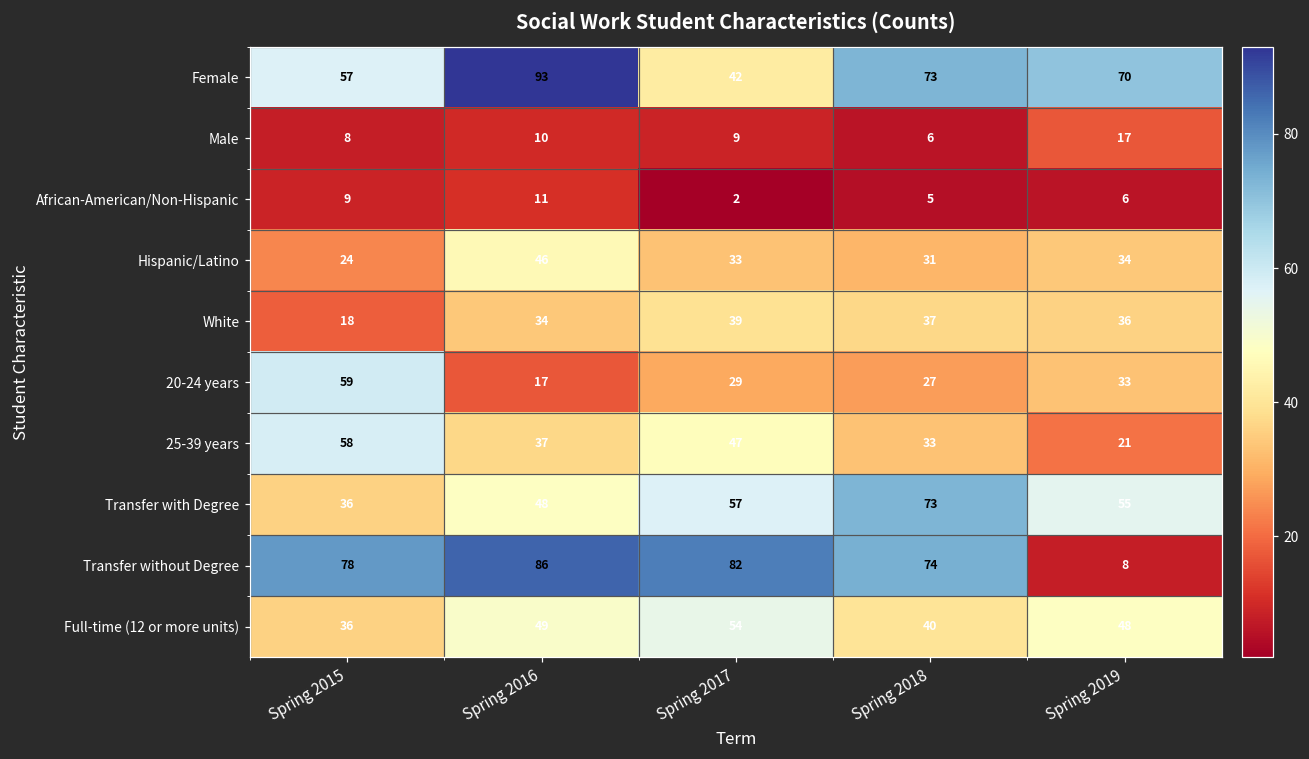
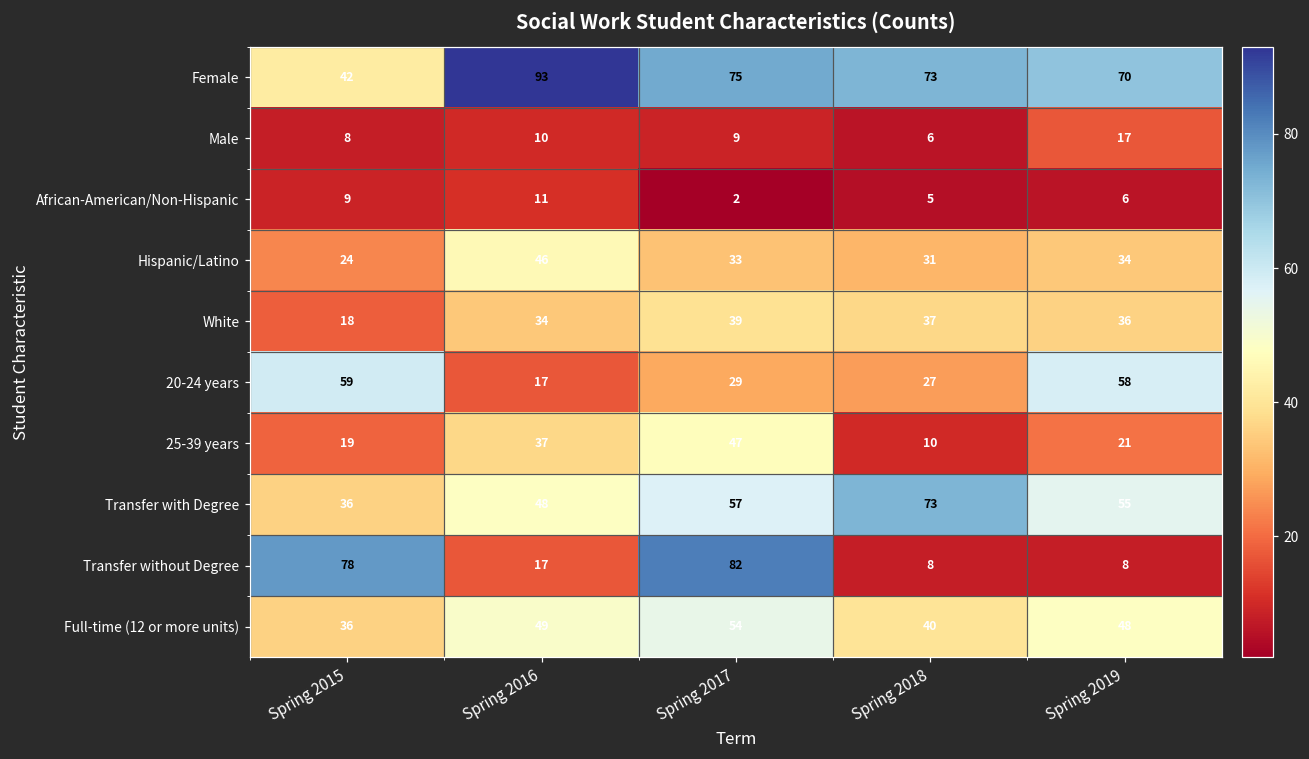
Female, Spring 2015: 57 -> 42
Female, Spring 2017: 42 -> 75
20-24 years, Spring 2019: 33 -> 58
25-39 years, Spring 2015: 58 -> 19
25-39 years, Spring 2018: 33 -> 10
Transfer without Degree, Spring 2016: 86 -> 17
Transfer without Degree, Spring 2018: 74 -> 8
